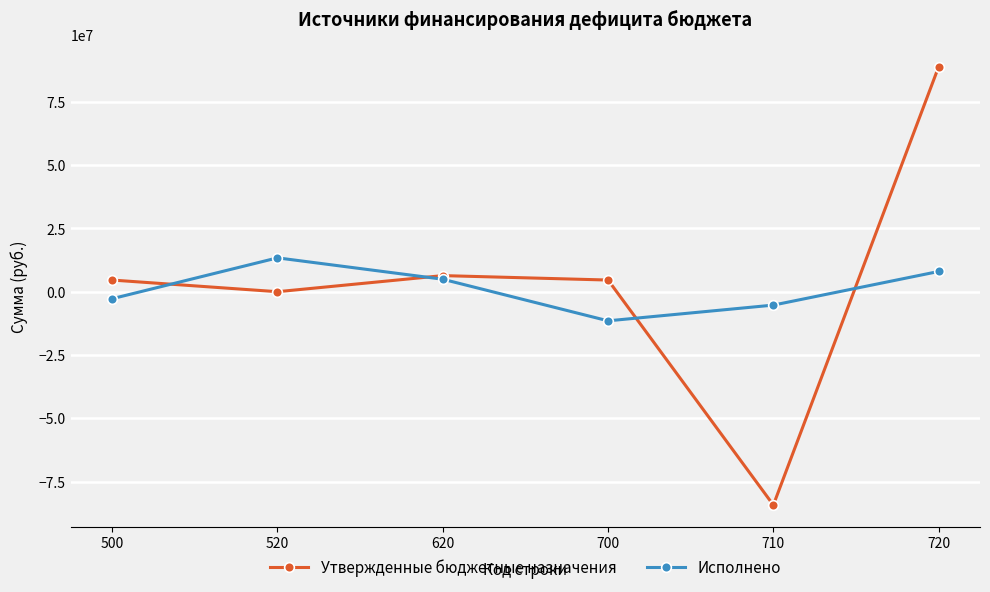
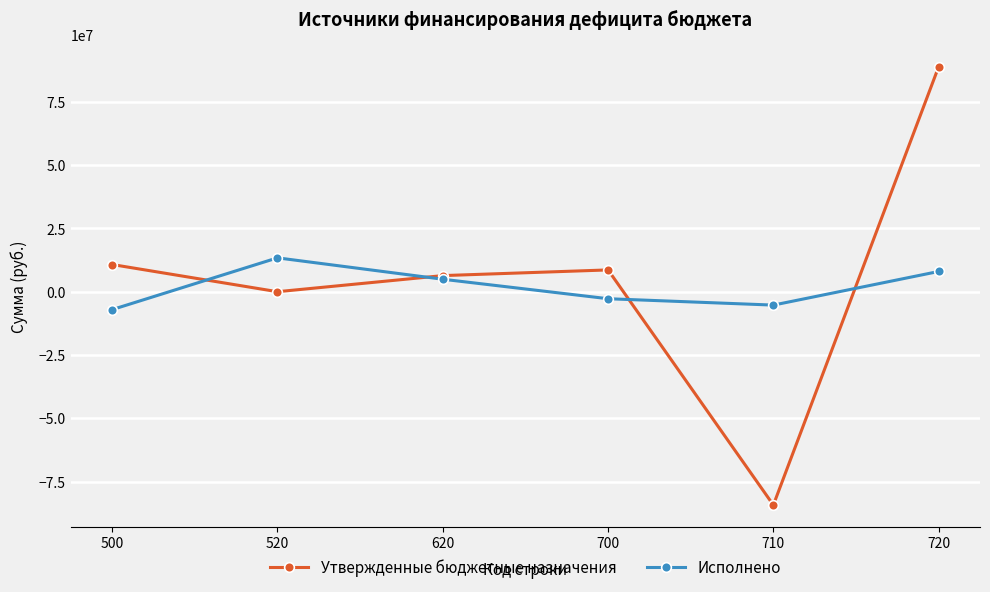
Утвержденные бюджетные назначения, 500: 5000000 -> 11000000
Исполнено, 500: -3000000 -> -7000000
Утвержденные бюджетные назначения, 700: 5000000 -> 9000000
Исполнено, 700: -12000000 -> -3000000
